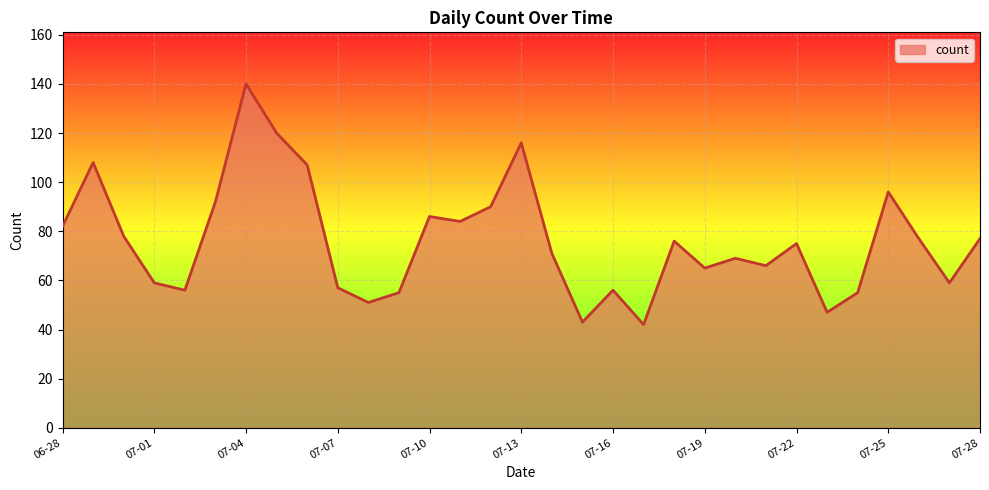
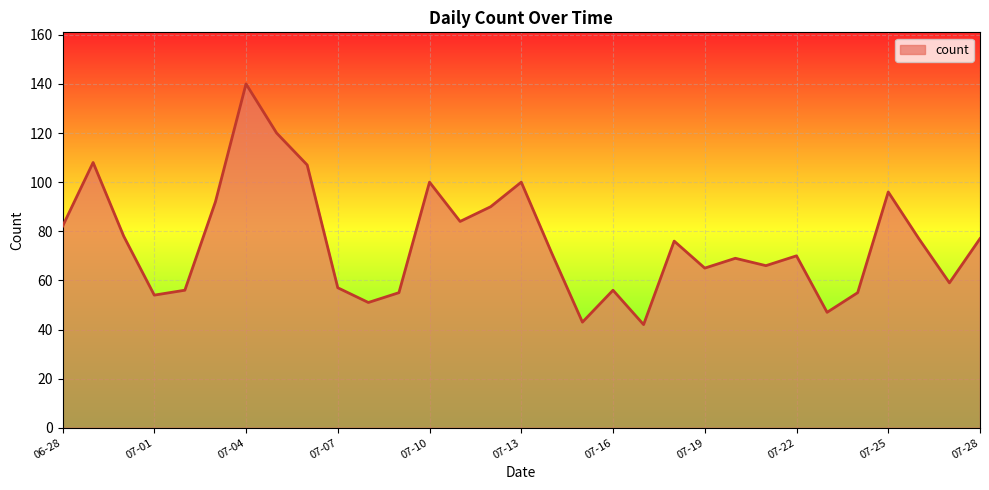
07-01: 59 -> 54
07-10: 86 -> 100
07-13: 116 -> 100
07-22: 75 -> 70
